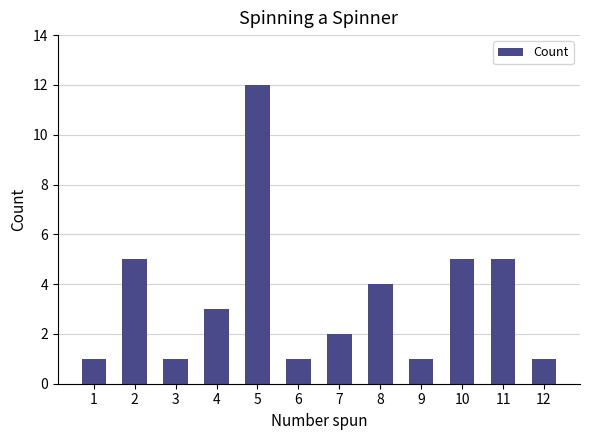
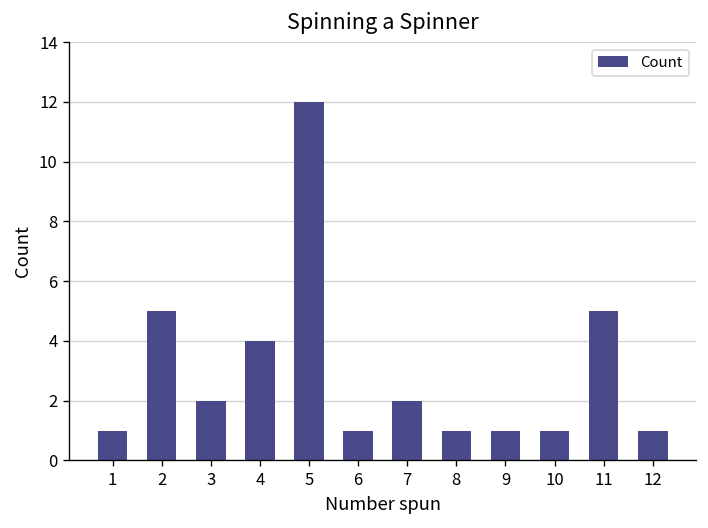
3: 1 -> 2
4: 3 -> 4
8: 4 -> 1
10: 5 -> 1
